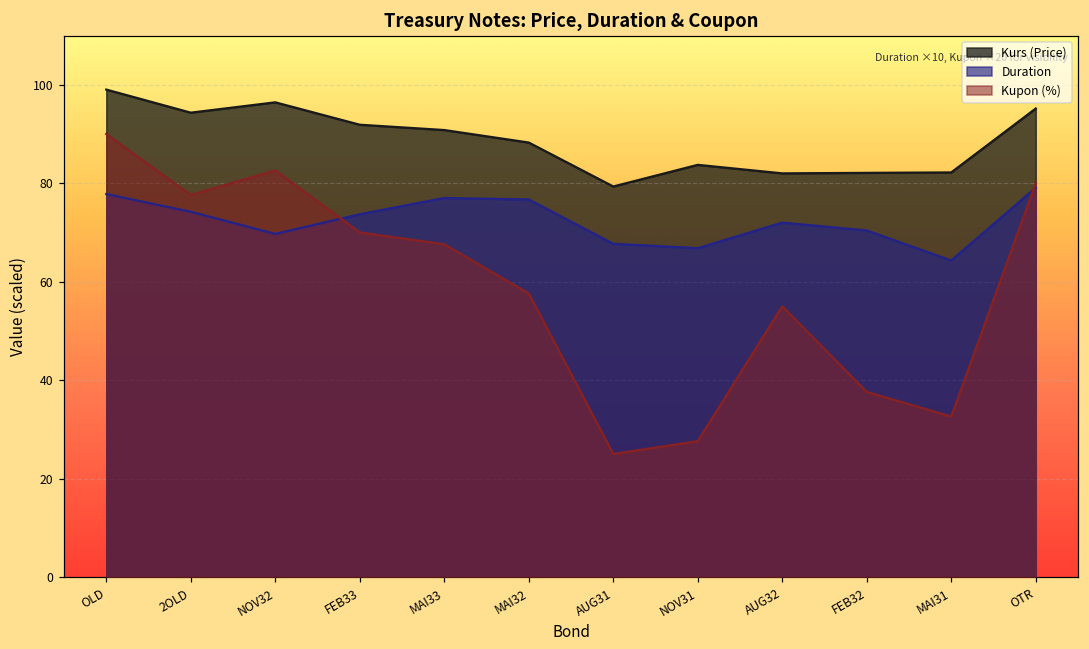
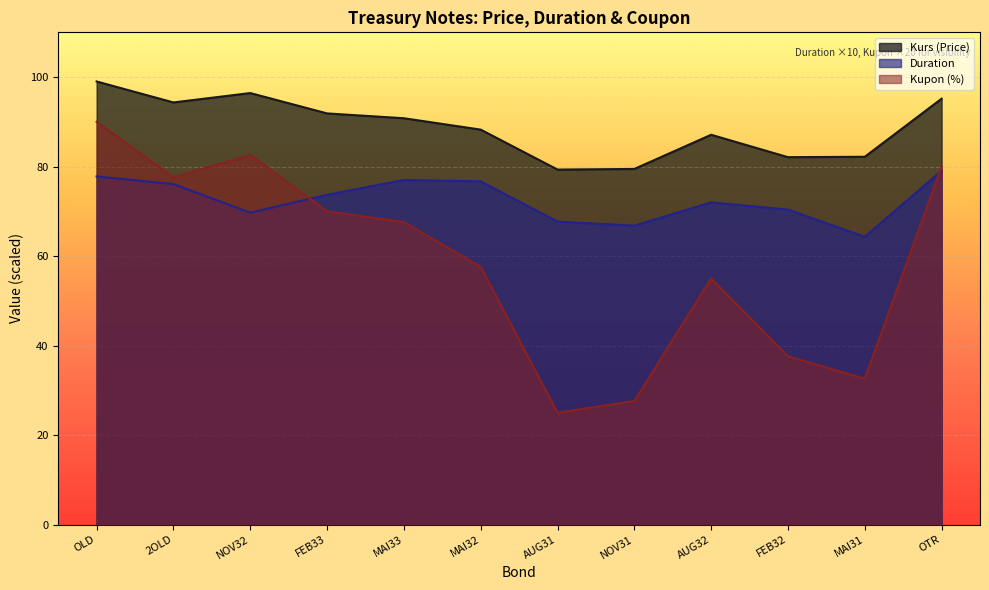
Duration, 2OLD: 74 -> 76
Kurs (Price), NOV31: 84 -> 79
Kurs (Price), AUG32: 82 -> 87
